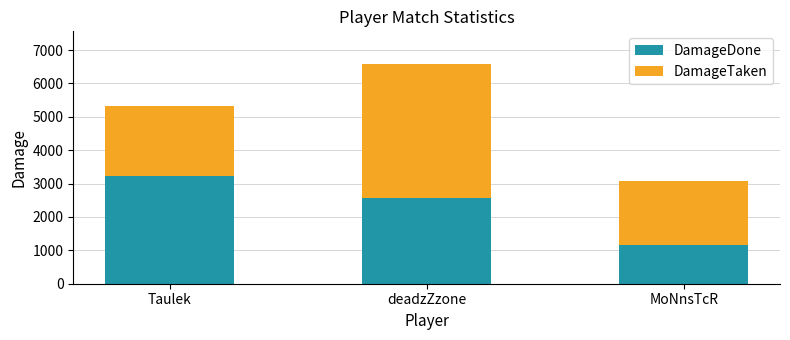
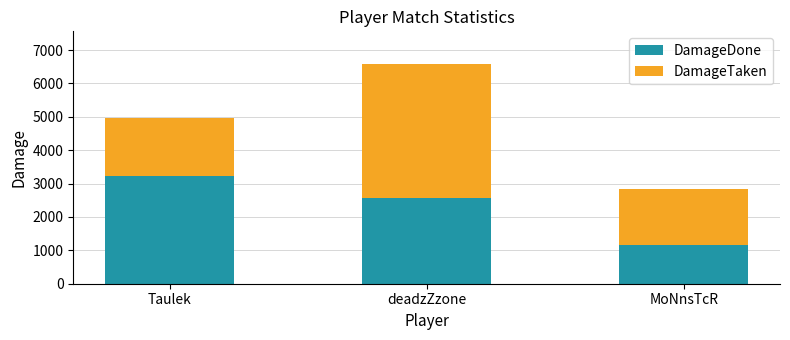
DamageTaken, Taulek: 2100 -> 1800
DamageTaken, MoNnsTcR: 1900 -> 1700
